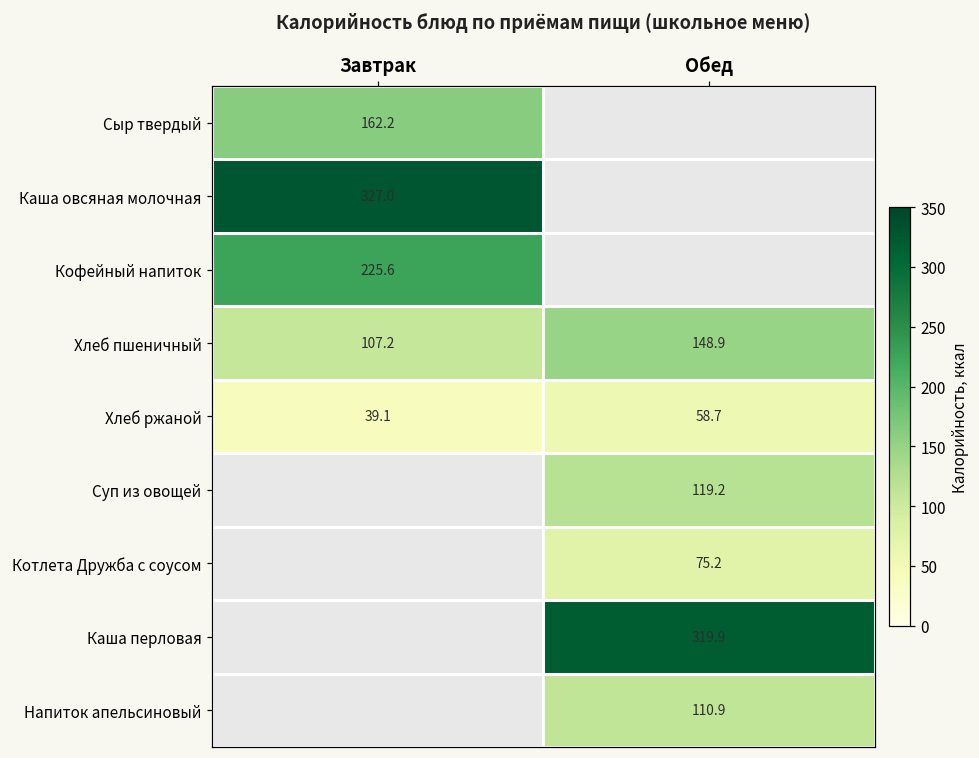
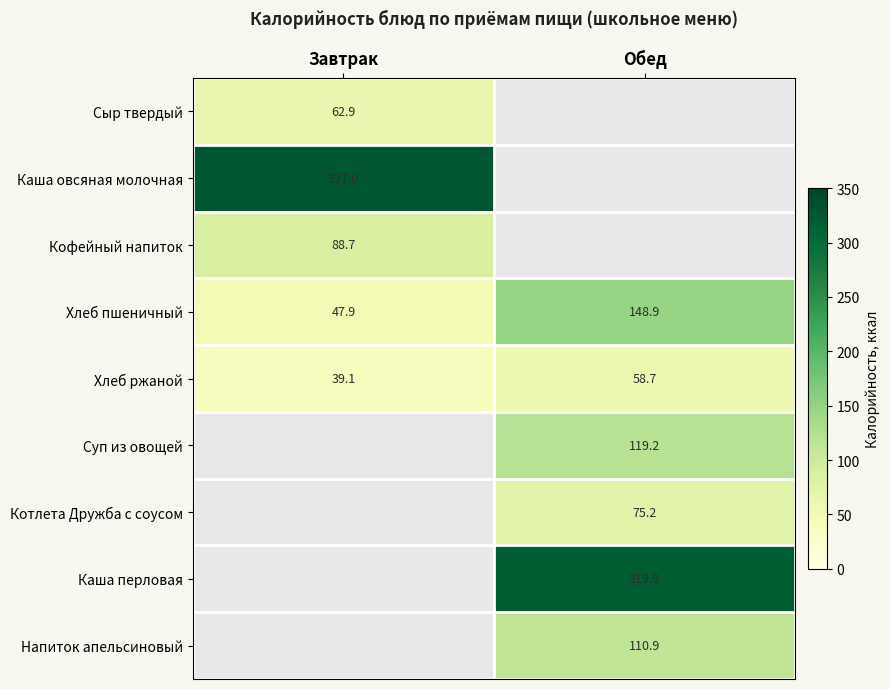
Сыр твердый, Завтрак: 162.2 -> 62.9
Кофейный напиток, Завтрак: 225.6 -> 88.7
Хлеб пшеничный, Завтрак: 107.2 -> 47.9
